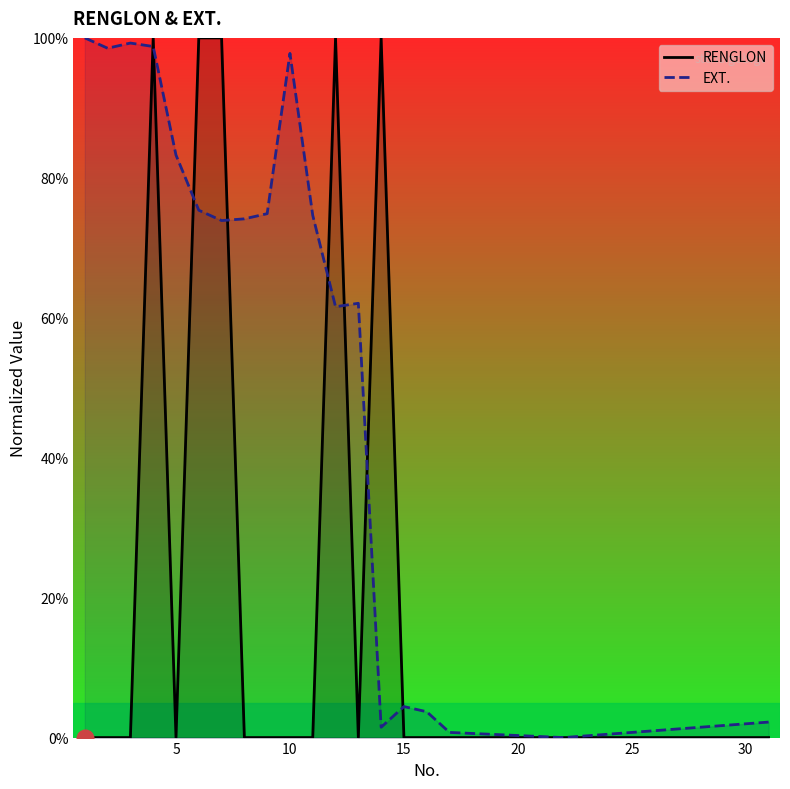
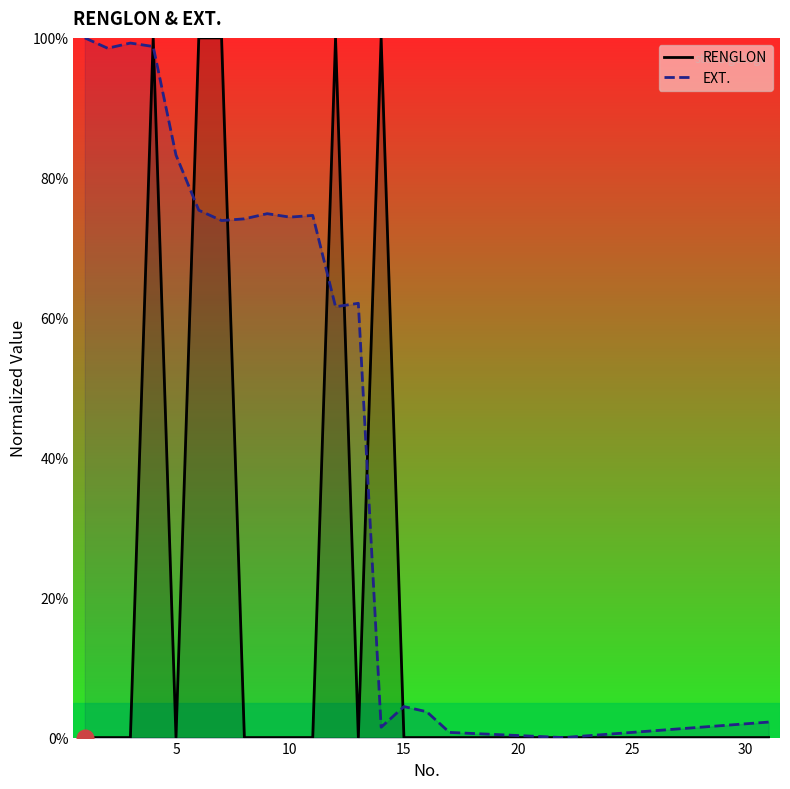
EXT., 10: 98% -> 74%
